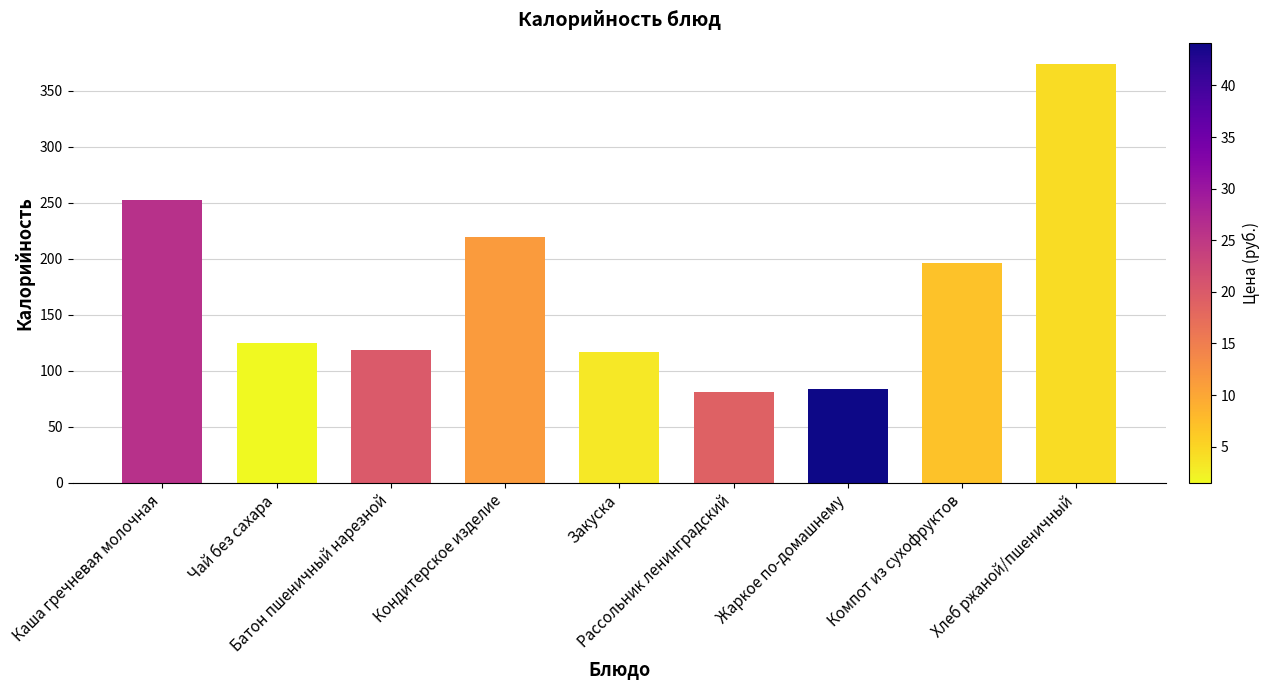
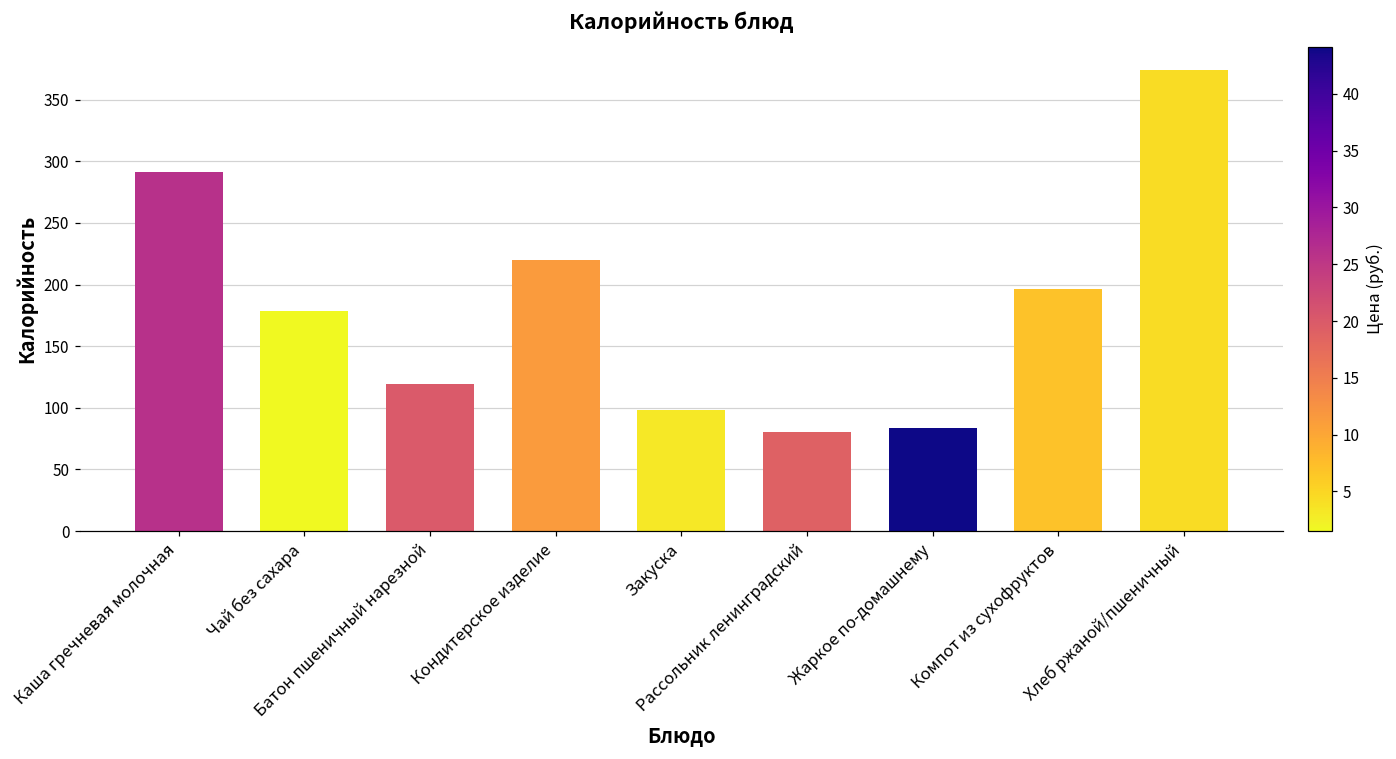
Каша гречневая молочная: 253 -> 291
Чай без сахара: 125 -> 179
Закуска: 116 -> 98
